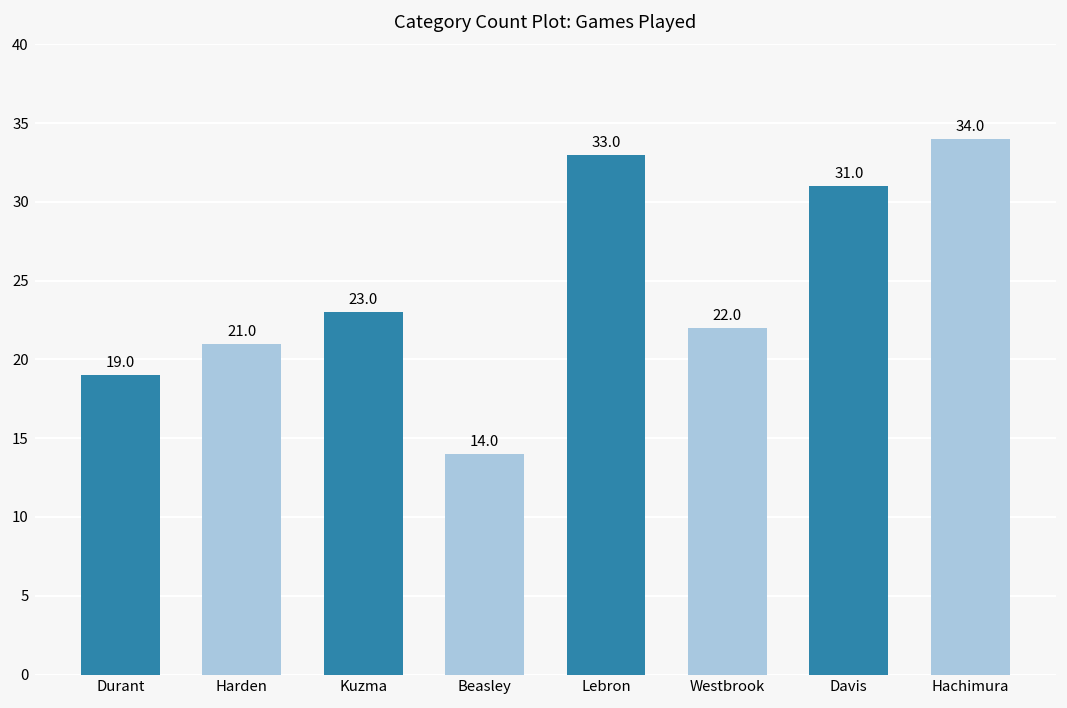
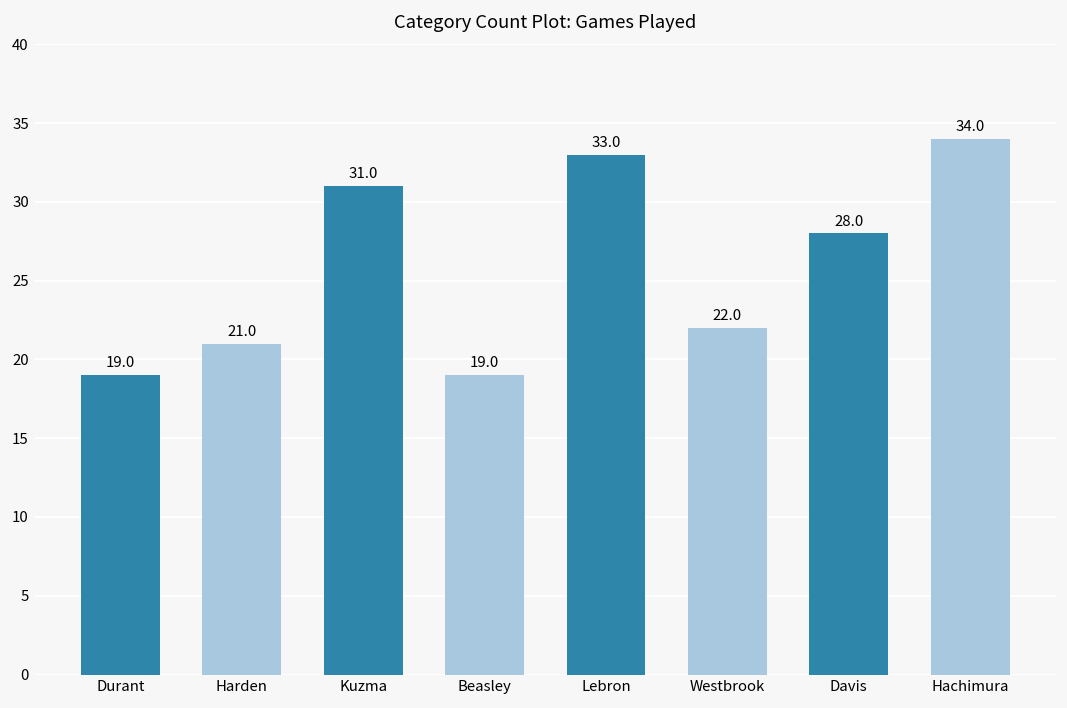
Kuzma: 23.0 -> 31.0
Beasley: 14.0 -> 19.0
Davis: 31.0 -> 28.0
